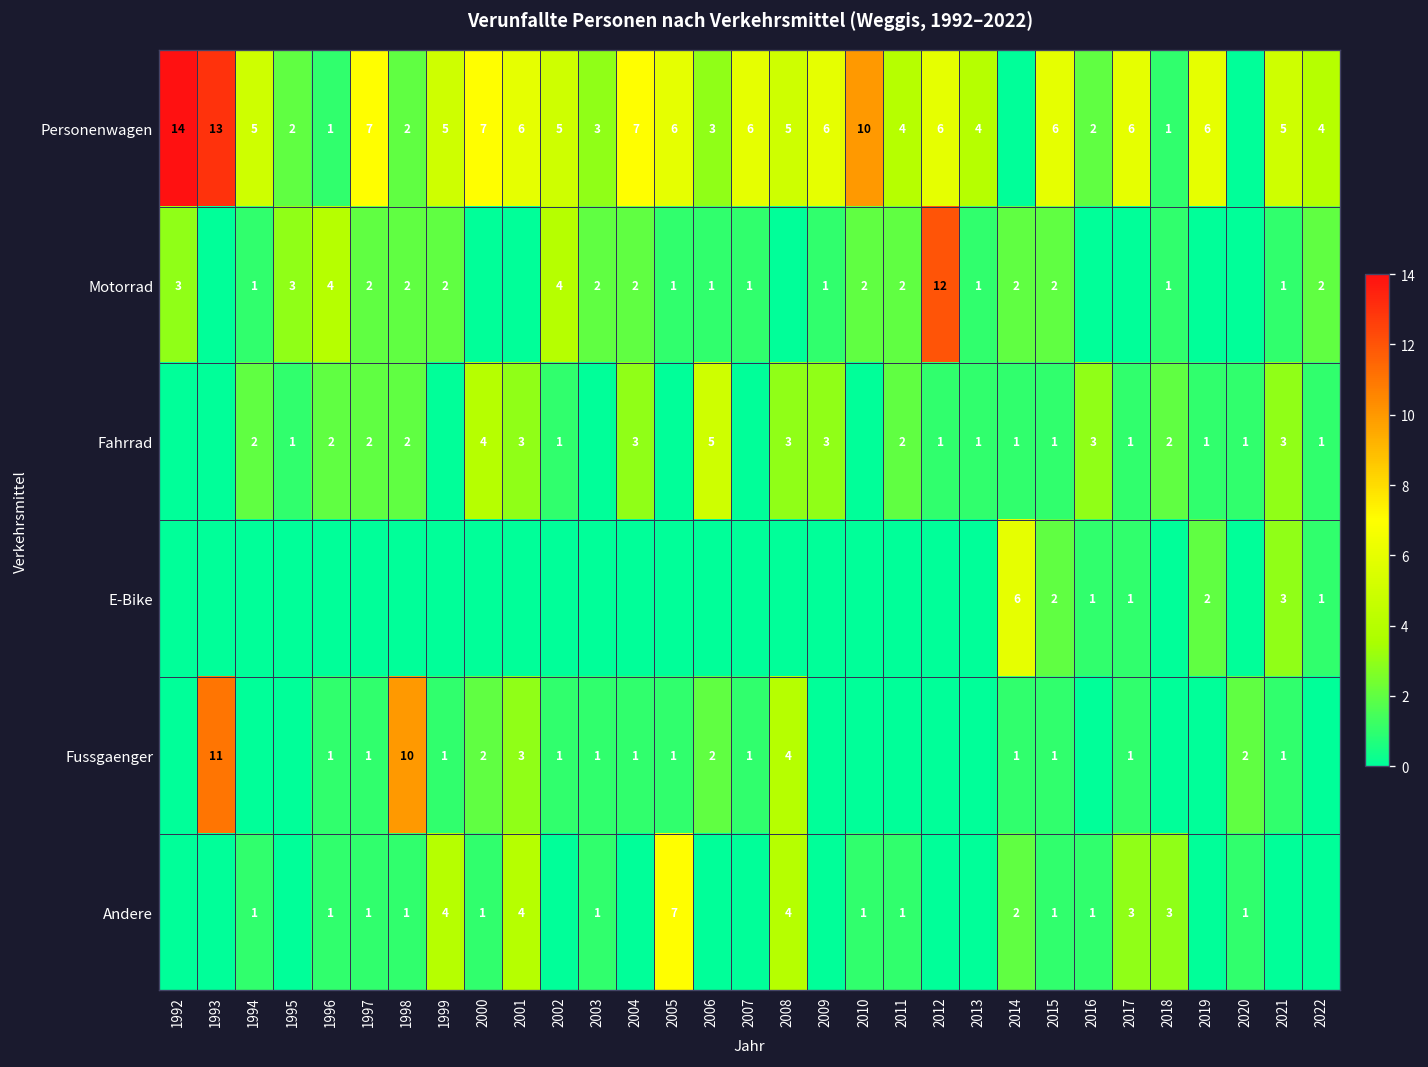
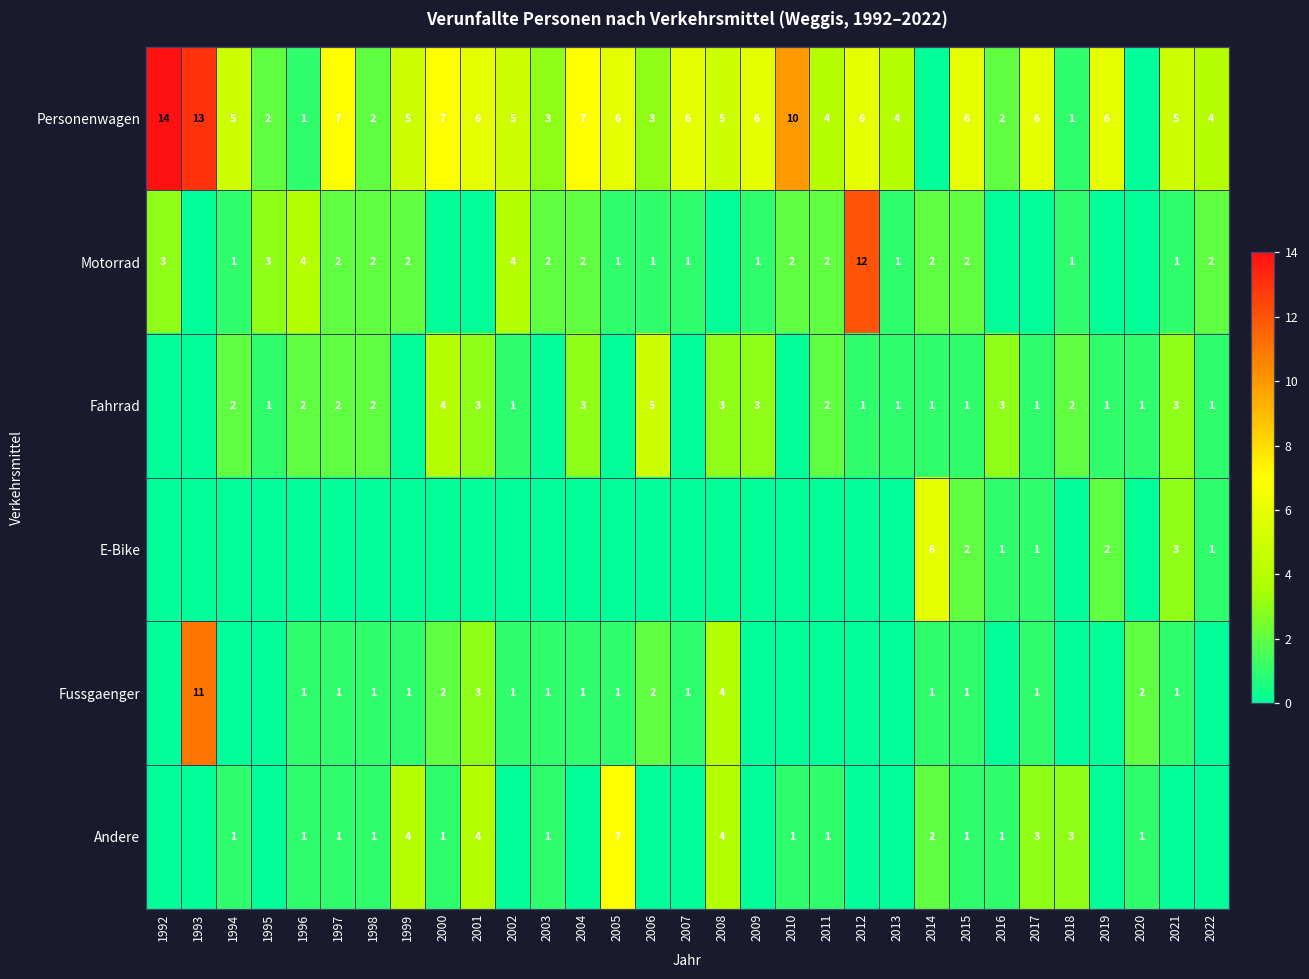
Fussgaenger, 1998: 10 -> 1
